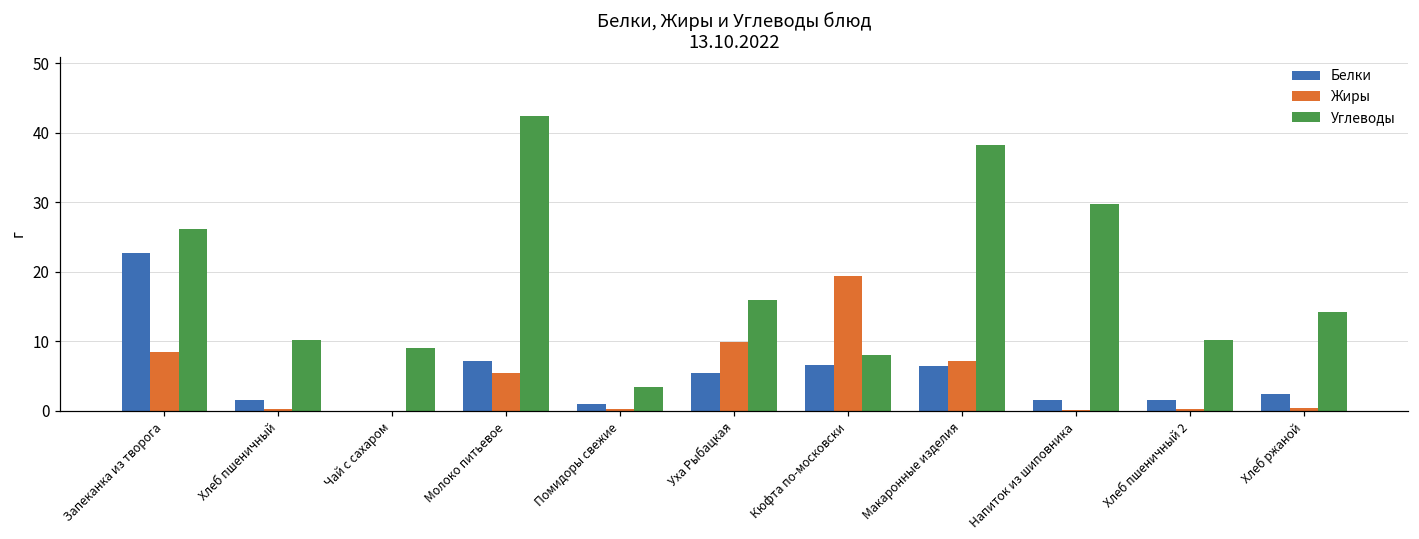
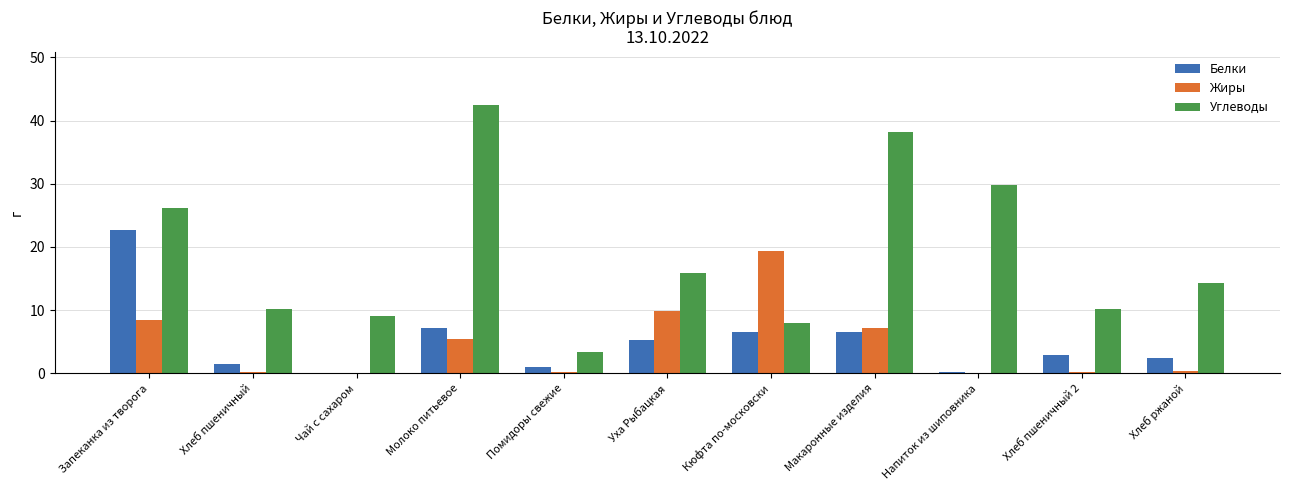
Белки, Напиток из шиповника: 1 -> 0
Белки, Хлеб пшеничный 2: 2 -> 3
